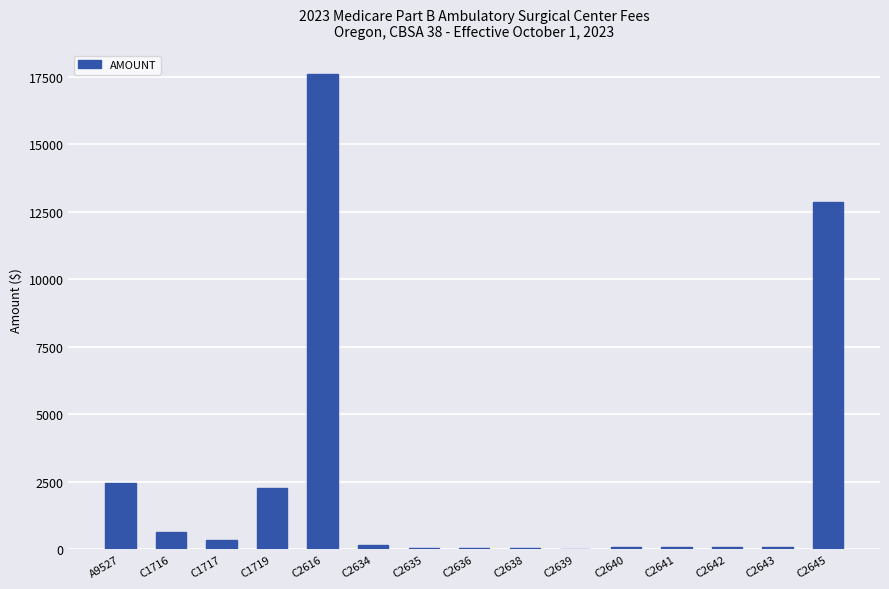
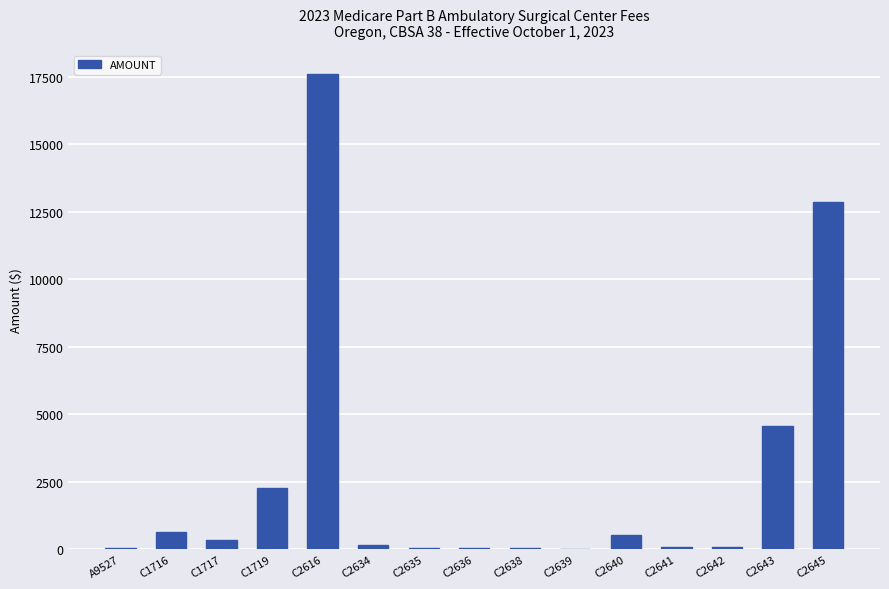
A9527: 2500 -> 0
C2640: 100 -> 600
C2643: 100 -> 4600
